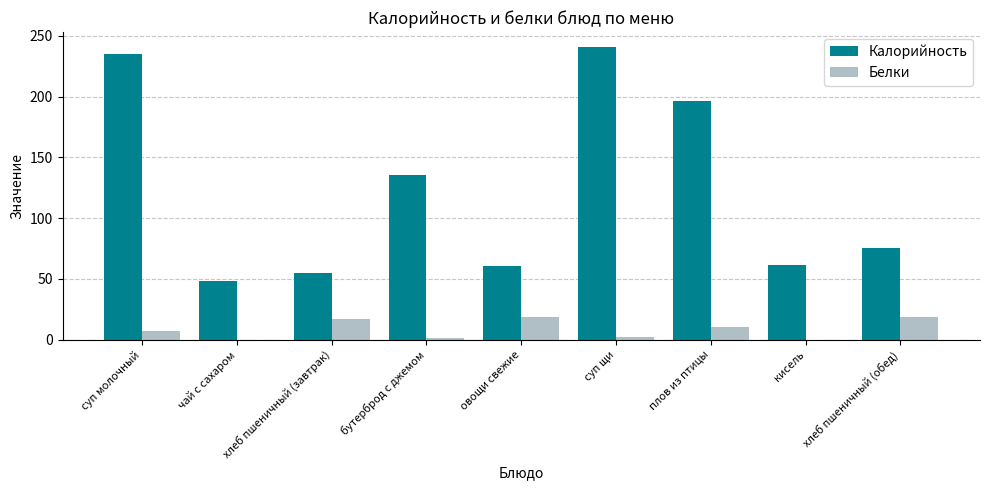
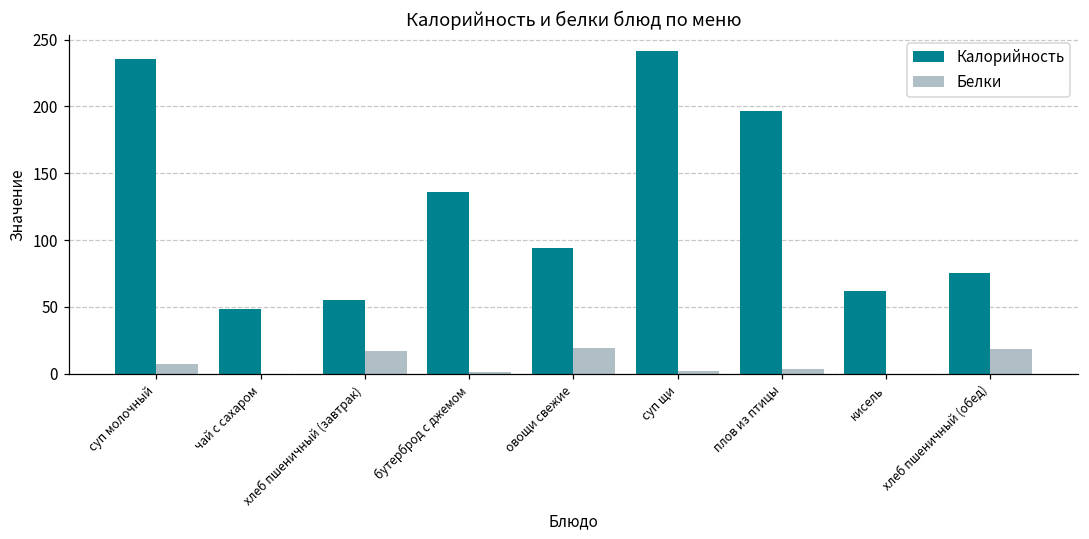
Калорийность, овощи свежие: 61 -> 94
Белки, плов из птицы: 11 -> 4
